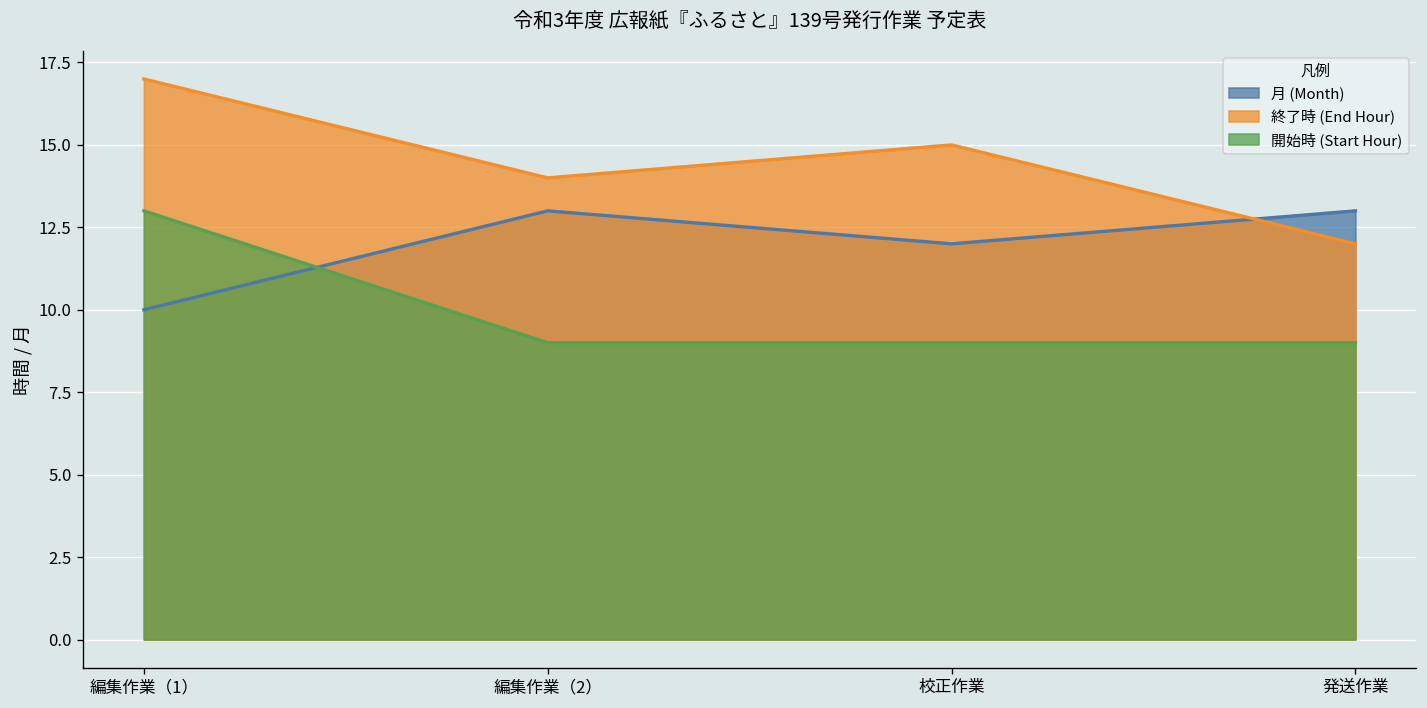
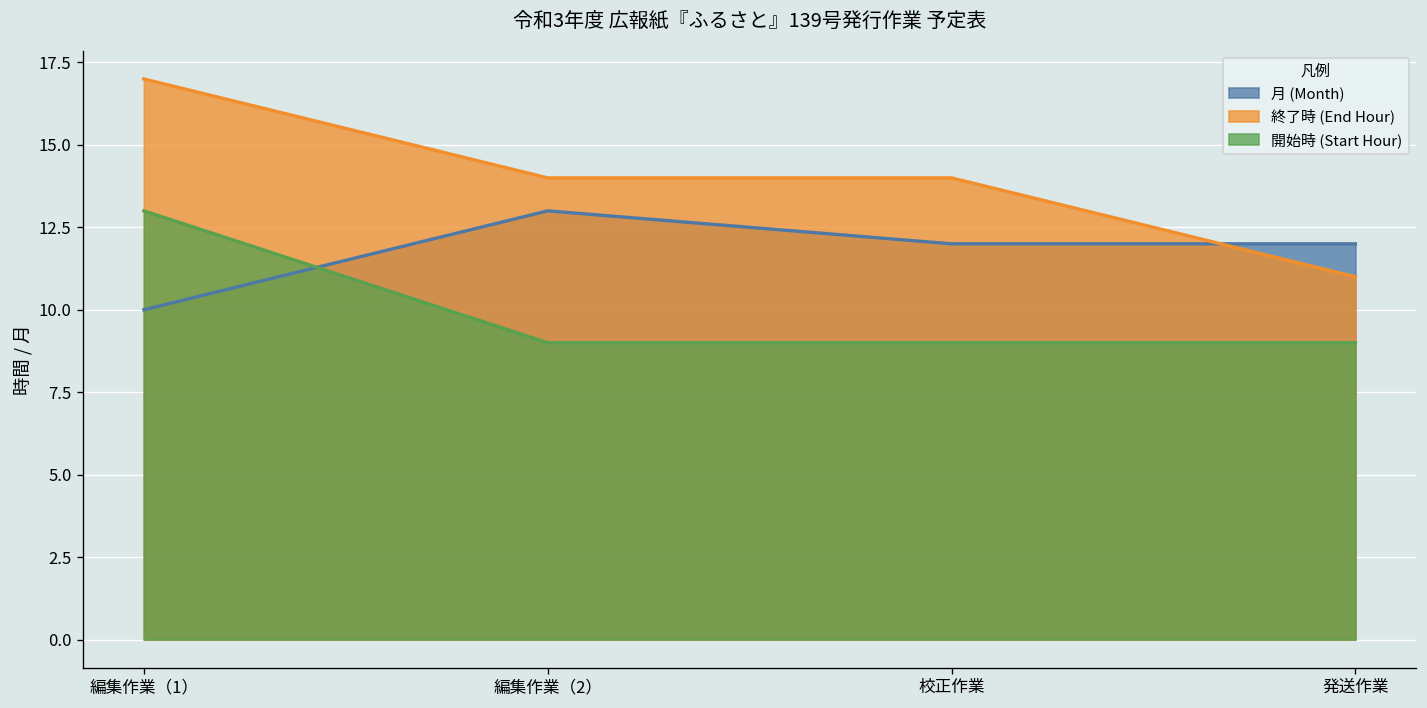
終了時 (End Hour), 校正作業: 15 -> 14
月 (Month), 発送作業: 13 -> 12
終了時 (End Hour), 発送作業: 12 -> 11
